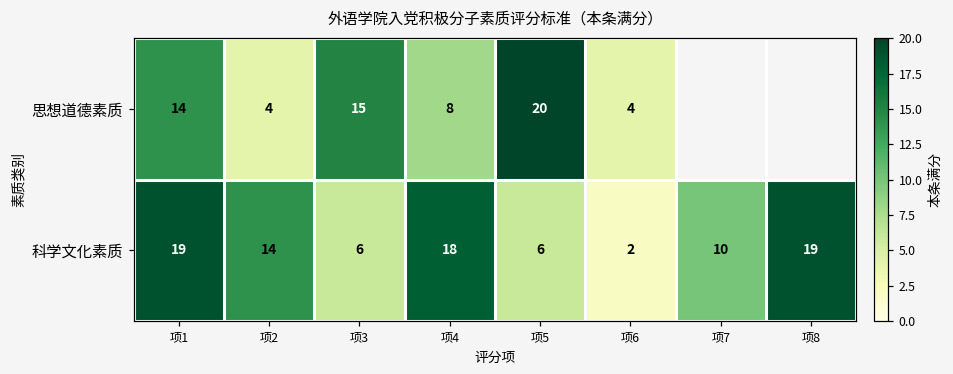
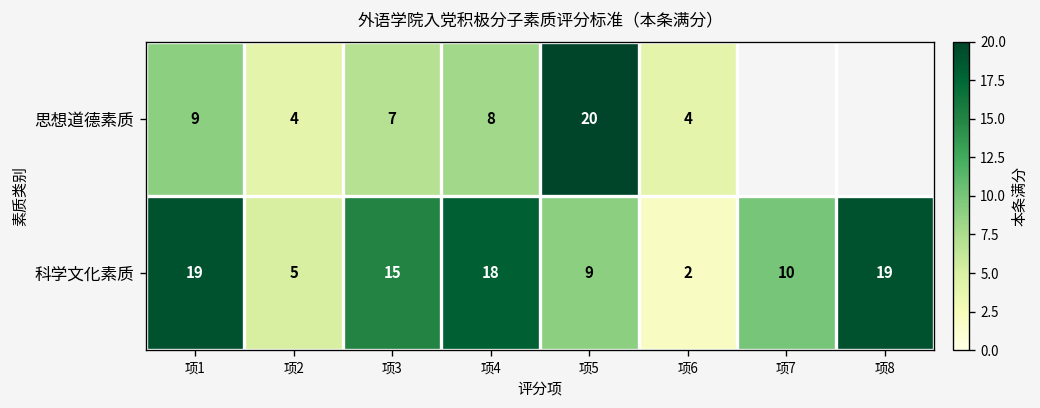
思想道德素质, 项1: 14 -> 9
思想道德素质, 项3: 15 -> 7
科学文化素质, 项2: 14 -> 5
科学文化素质, 项3: 6 -> 15
科学文化素质, 项5: 6 -> 9
